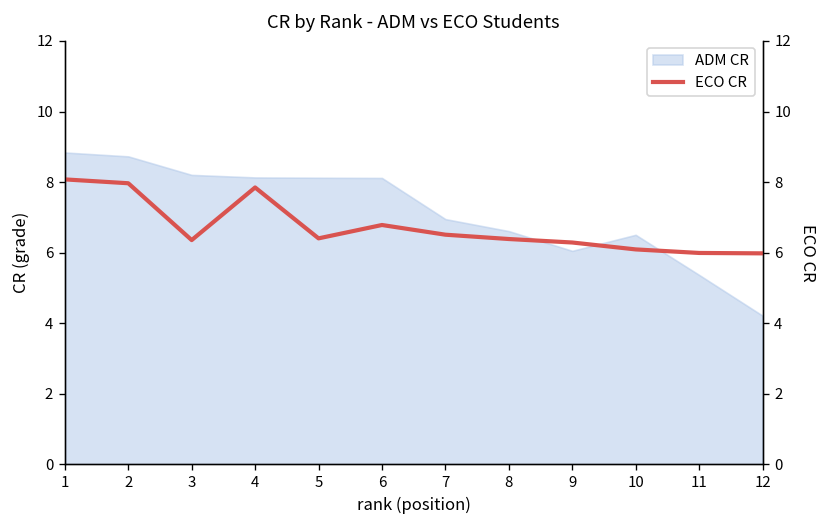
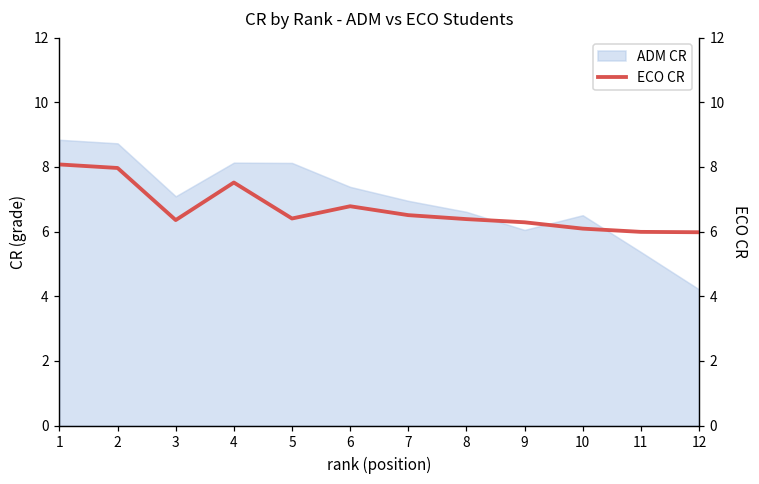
ADM CR, 3: 8.2 -> 7.1
ADM CR, 6: 8.1 -> 7.4
ECO CR, 4: 7.8 -> 7.5
